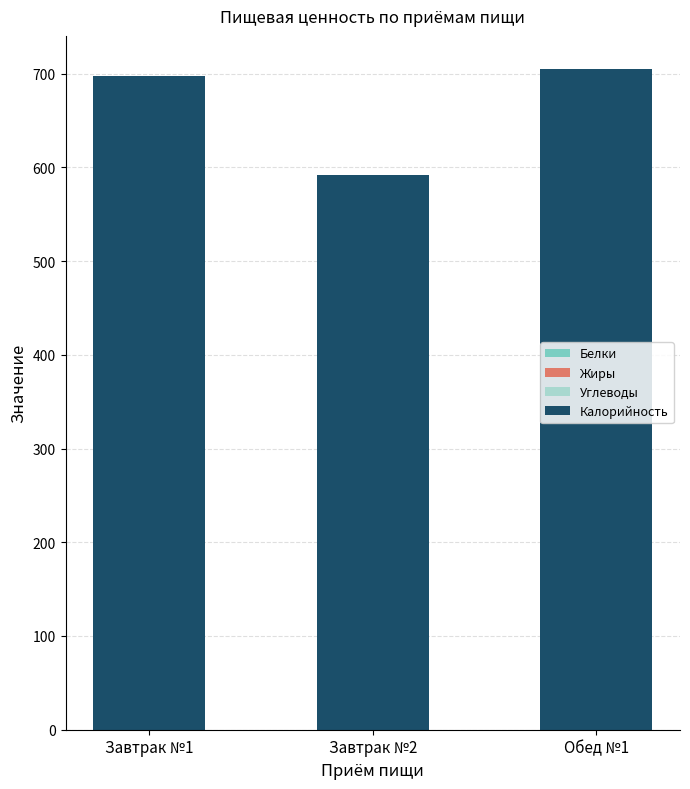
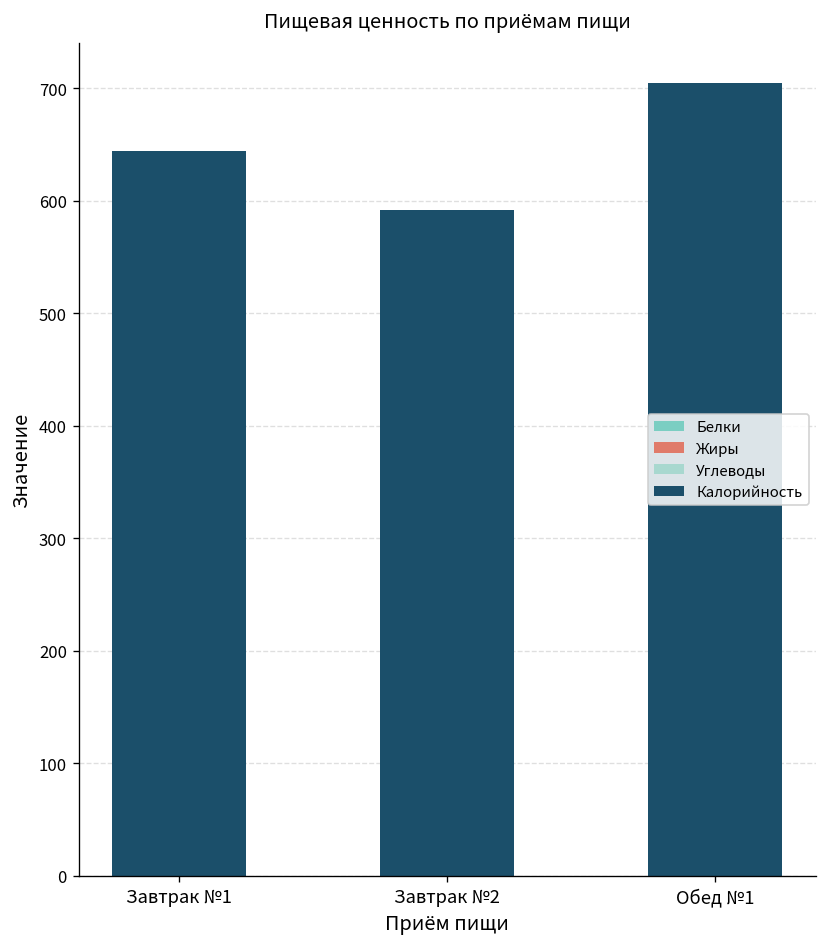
Калорийность, Завтрак №1: 700 -> 640
